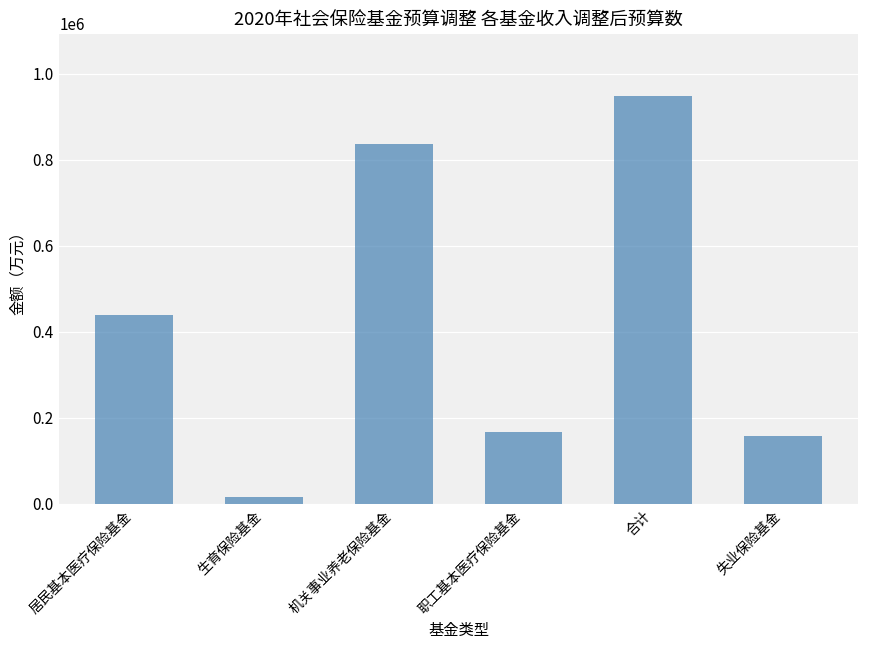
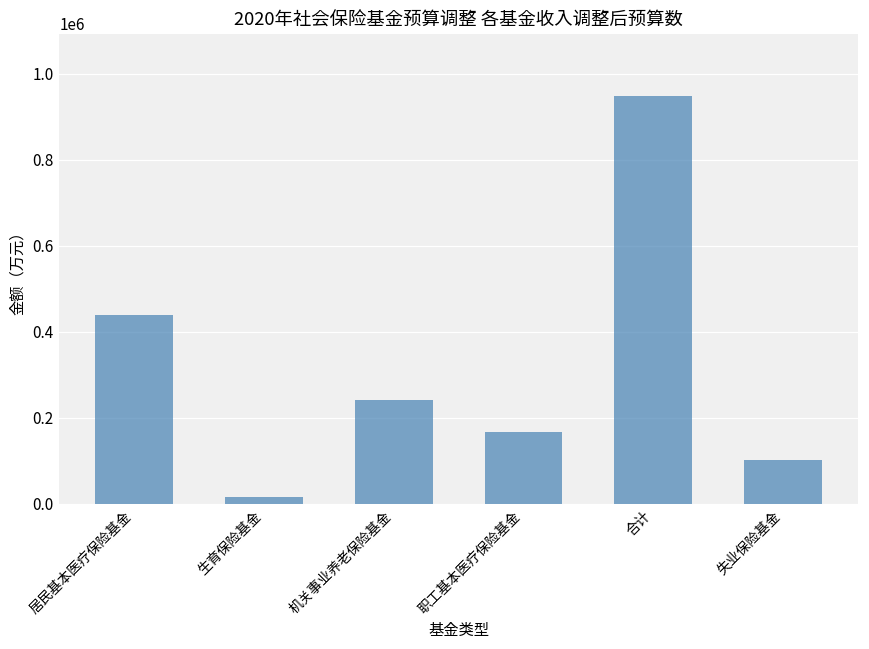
机关事业养老保险基金: 840000 -> 240000
失业保险基金: 160000 -> 100000
